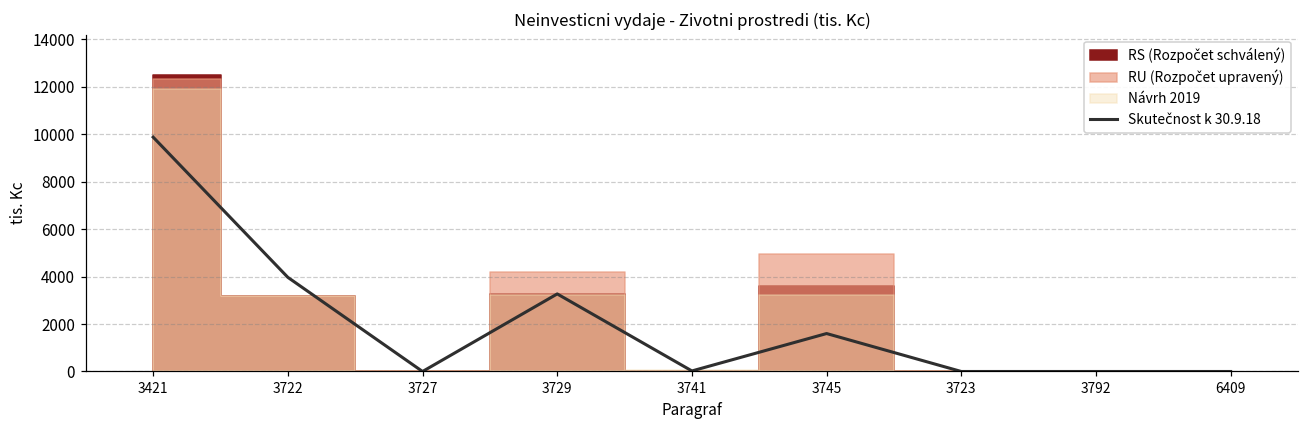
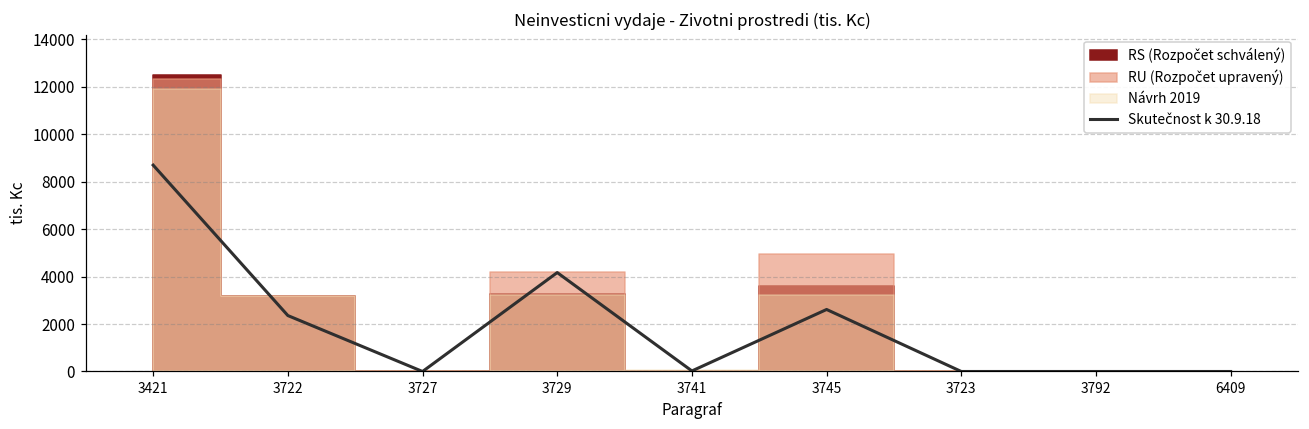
Skutečnost k 30.9.18, 3421: 9900 -> 8700
Skutečnost k 30.9.18, 3722: 4000 -> 2400
Skutečnost k 30.9.18, 3729: 3300 -> 4200
Skutečnost k 30.9.18, 3745: 1600 -> 2600
